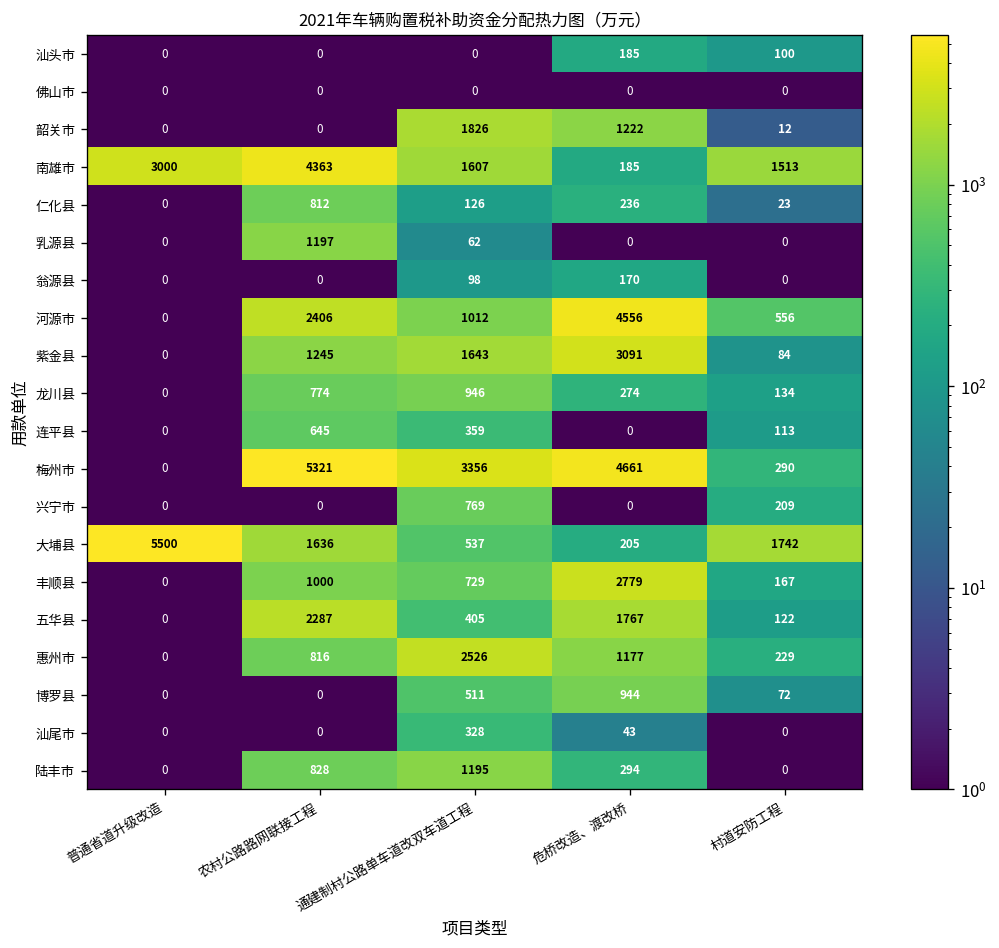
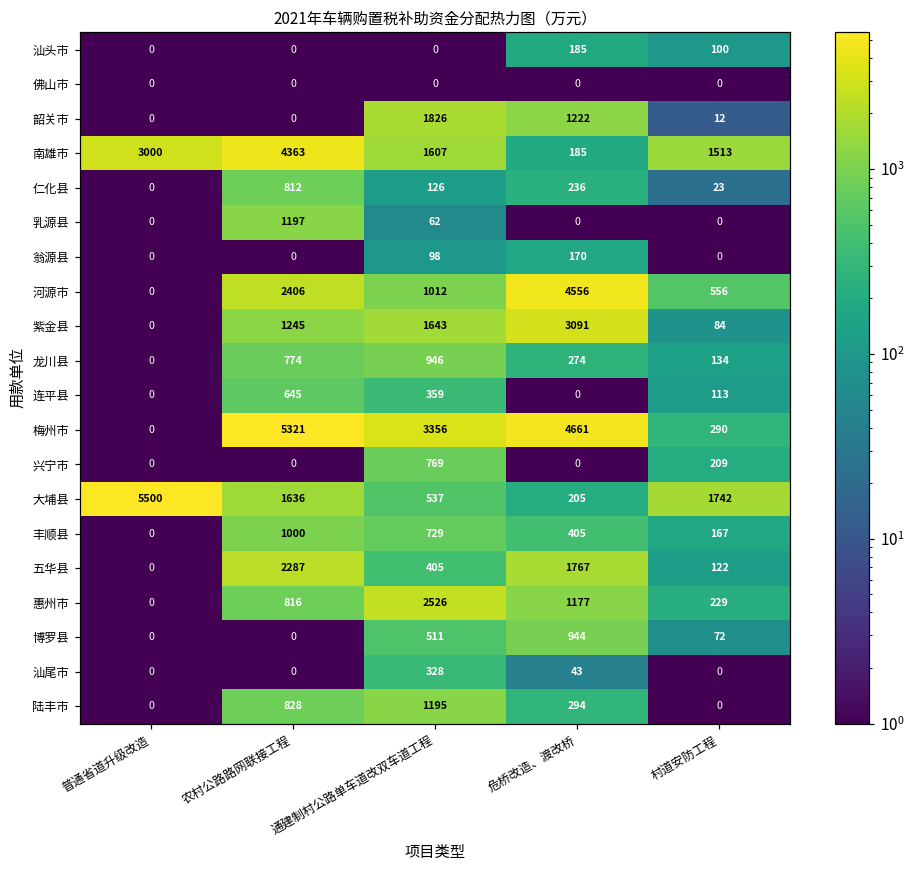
丰顺县, 危桥改造、渡改桥: 2779 -> 405
